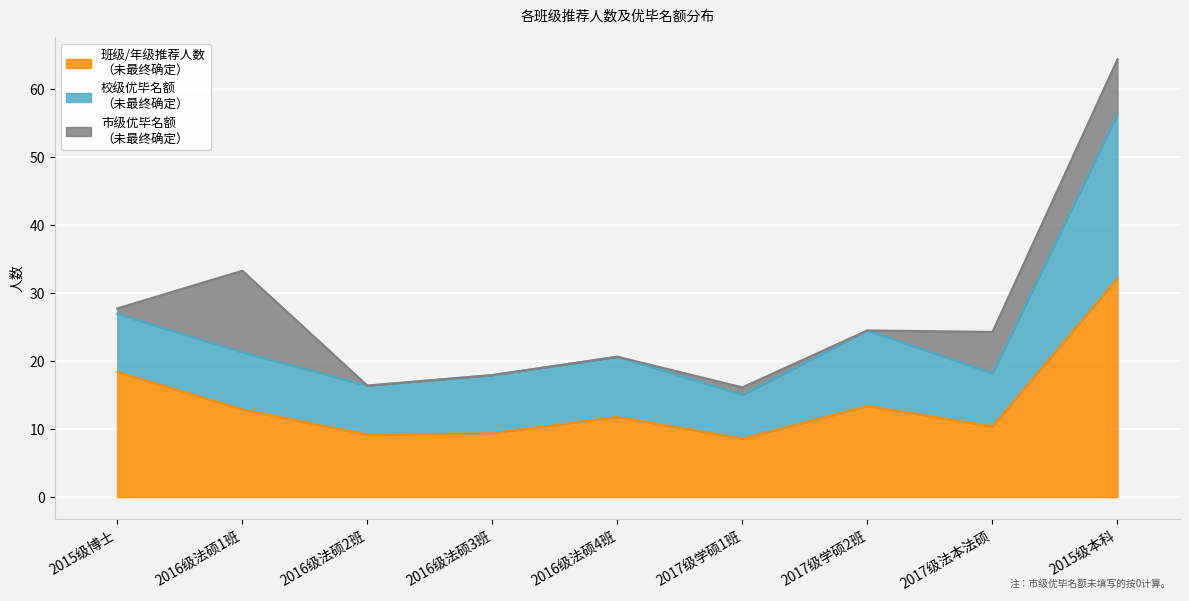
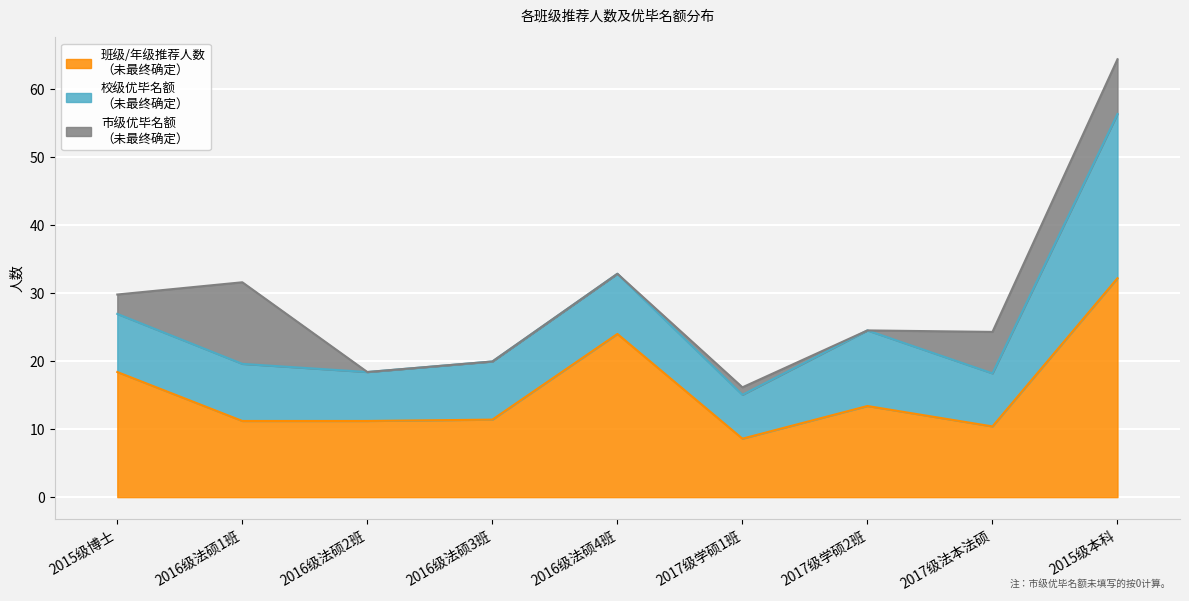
市级优毕名额 （未最终确定）, 2015级博士: 1 -> 3
班级/年级推荐人数 （未最终确定）, 2016级法硕1班: 13 -> 11
班级/年级推荐人数 （未最终确定）, 2016级法硕2班: 9 -> 11
班级/年级推荐人数 （未最终确定）, 2016级法硕3班: 9 -> 11
班级/年级推荐人数 （未最终确定）, 2016级法硕4班: 12 -> 24
